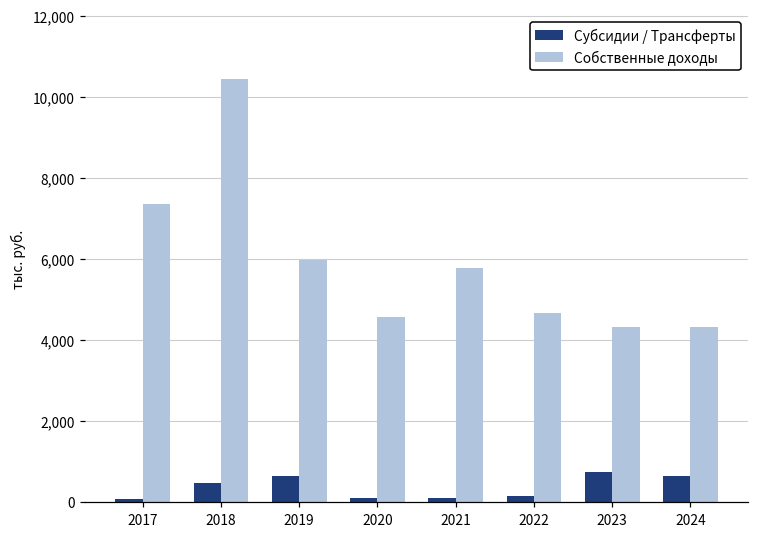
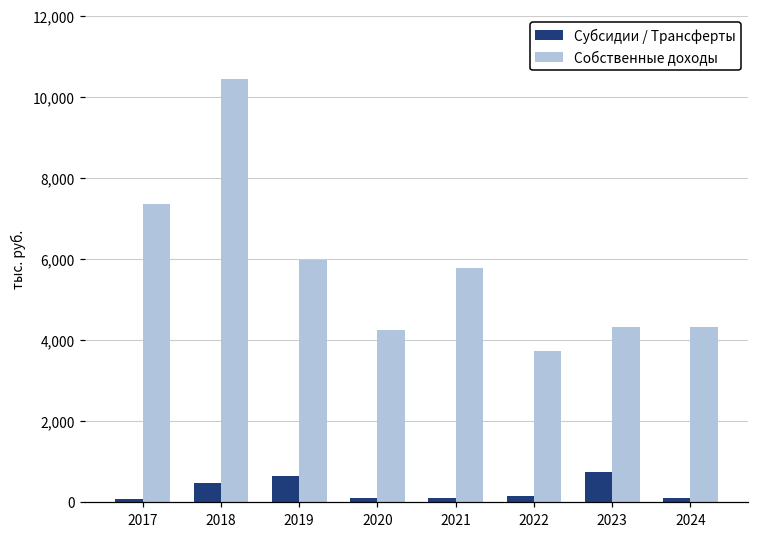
Собственные доходы, 2020: 4,600 -> 4,200
Собственные доходы, 2022: 4,700 -> 3,700
Субсидии / Трансферты, 2024: 600 -> 100
